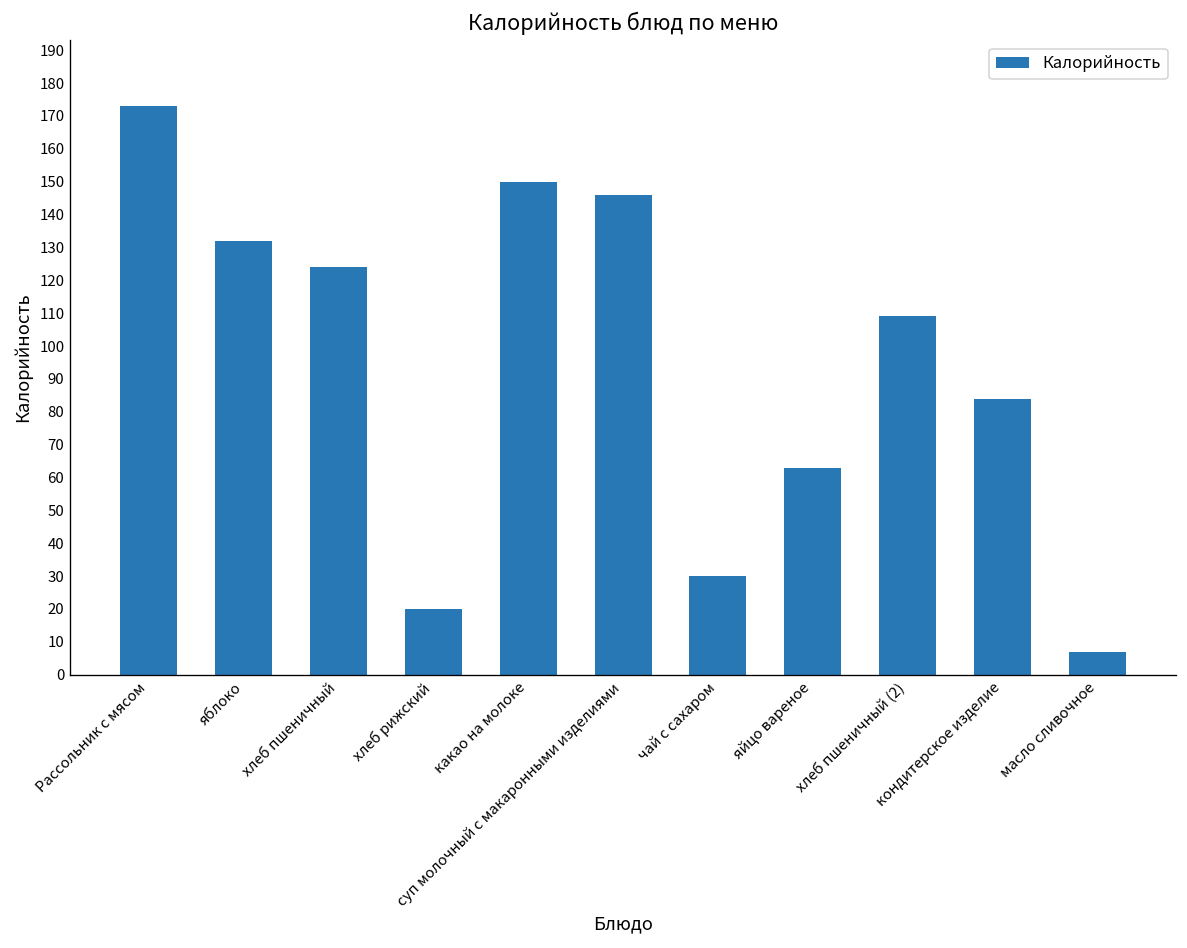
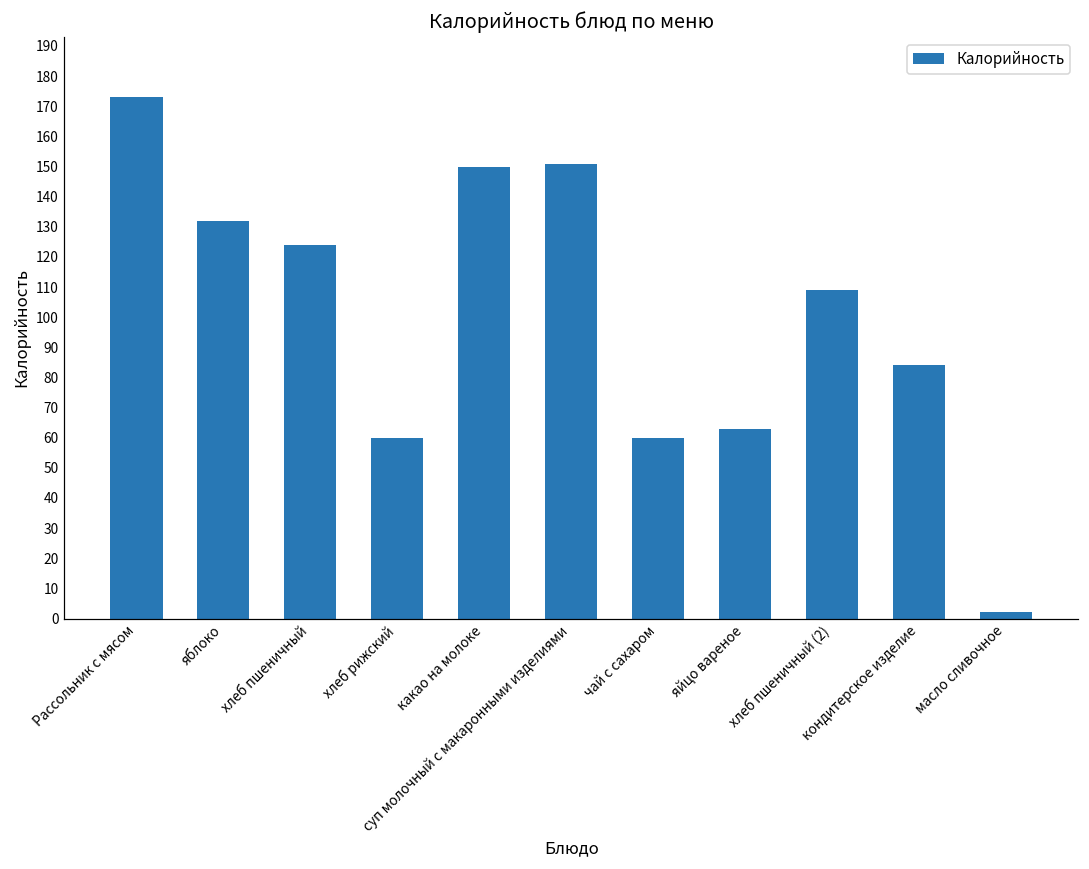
хлеб рижский: 20 -> 60
суп молочный с макаронными изделиями: 146 -> 151
чай с сахаром: 30 -> 60
масло сливочное: 7 -> 2
